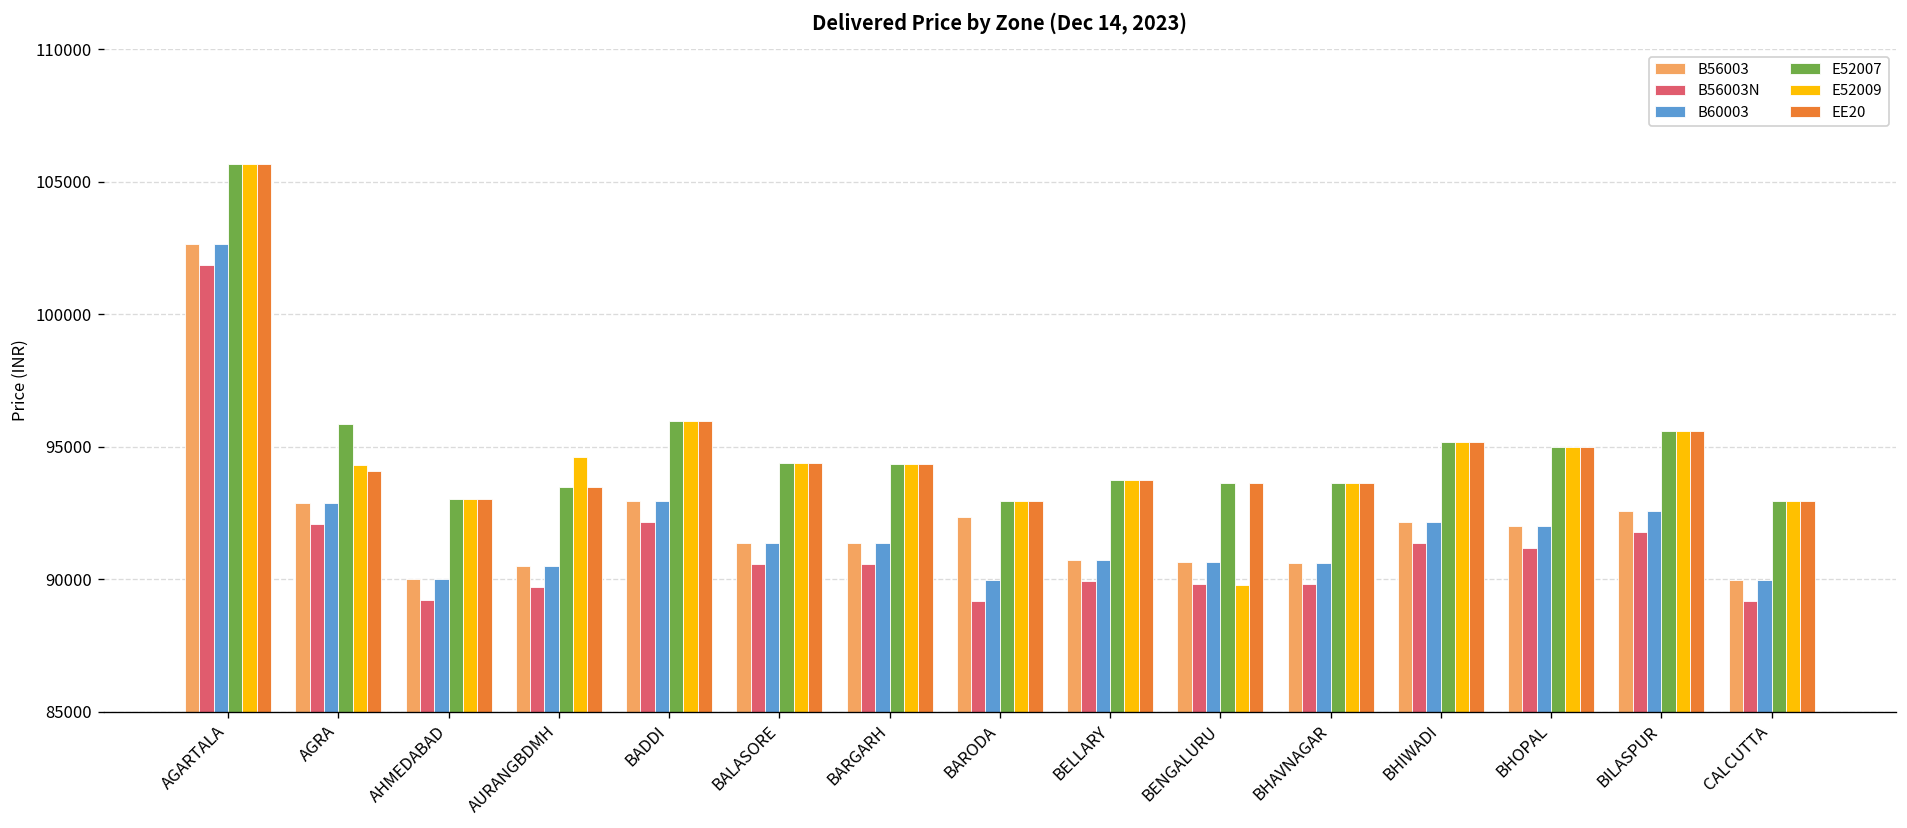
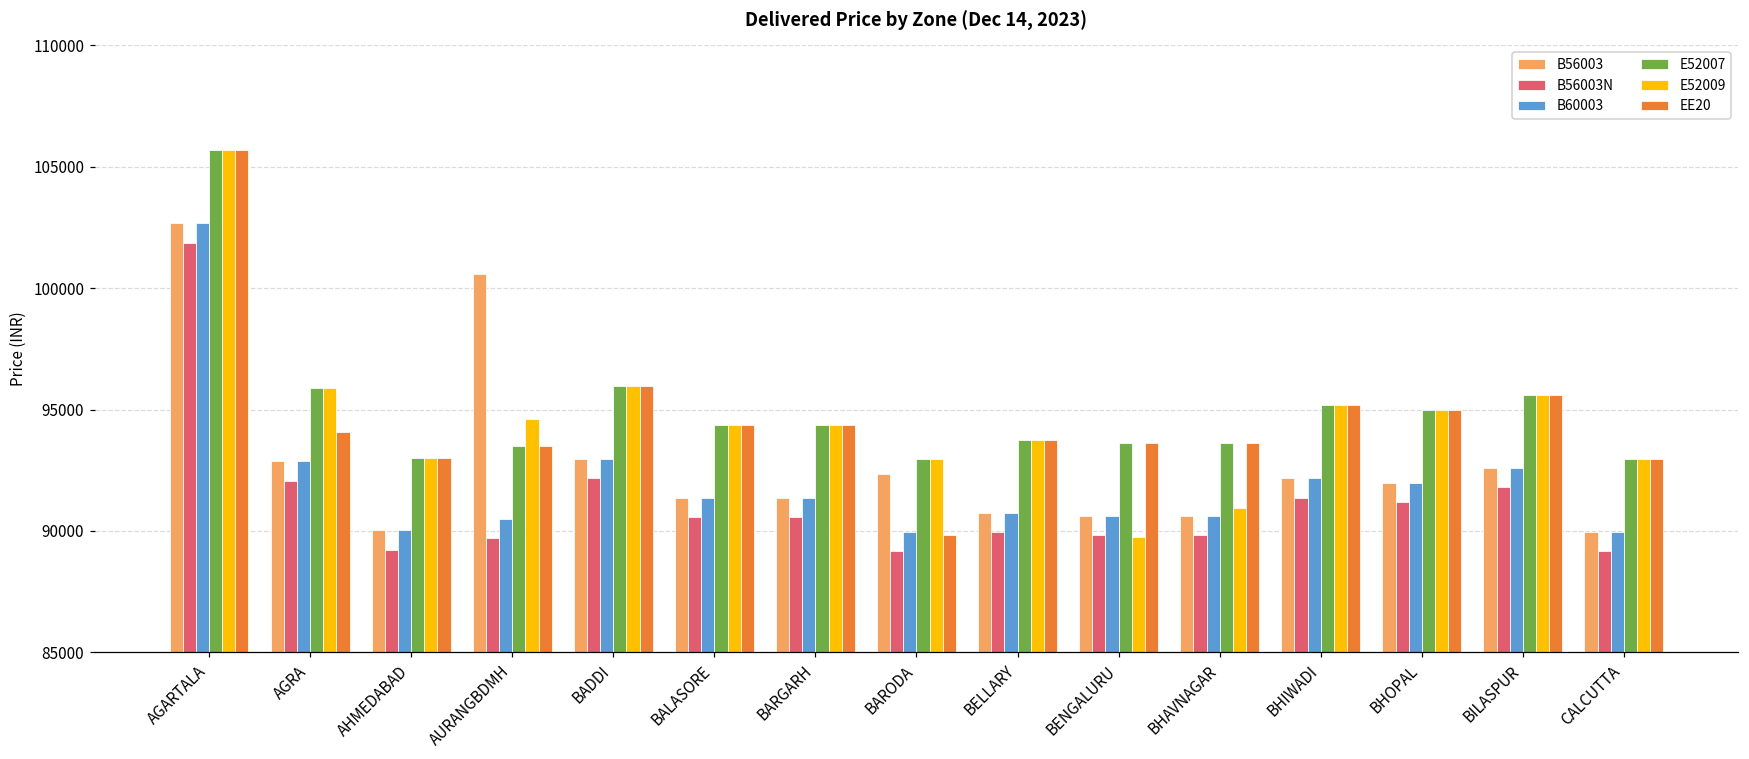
E52009, AGRA: 94300 -> 95900
B56003, AURANGBDMH: 90500 -> 100600
EE20, BARODA: 93000 -> 89800
E52009, BHAVNAGAR: 93600 -> 90900
